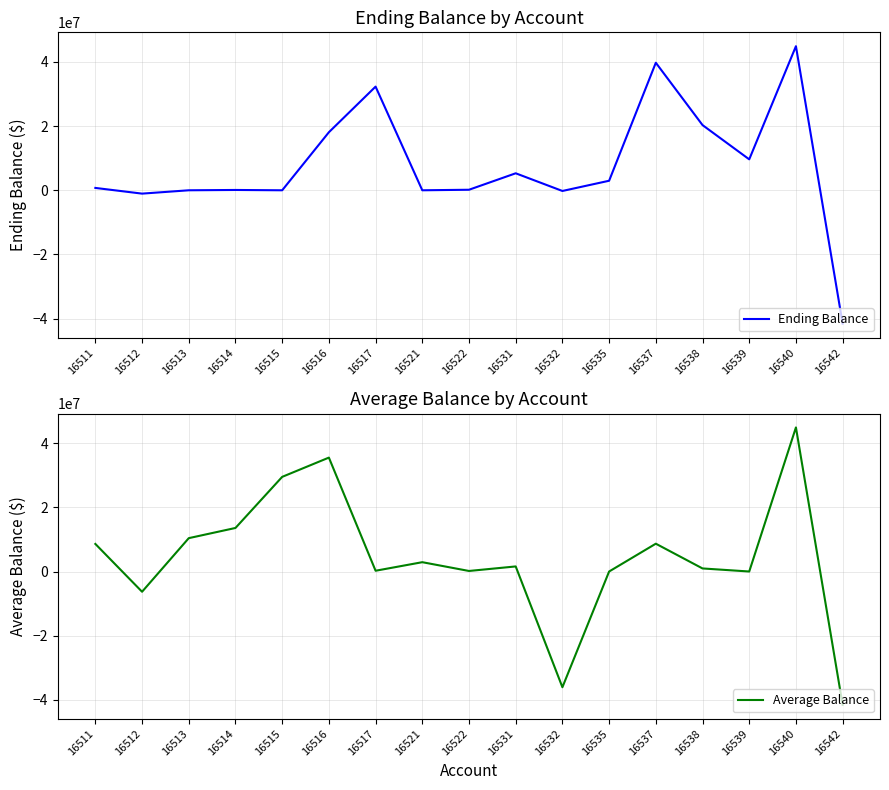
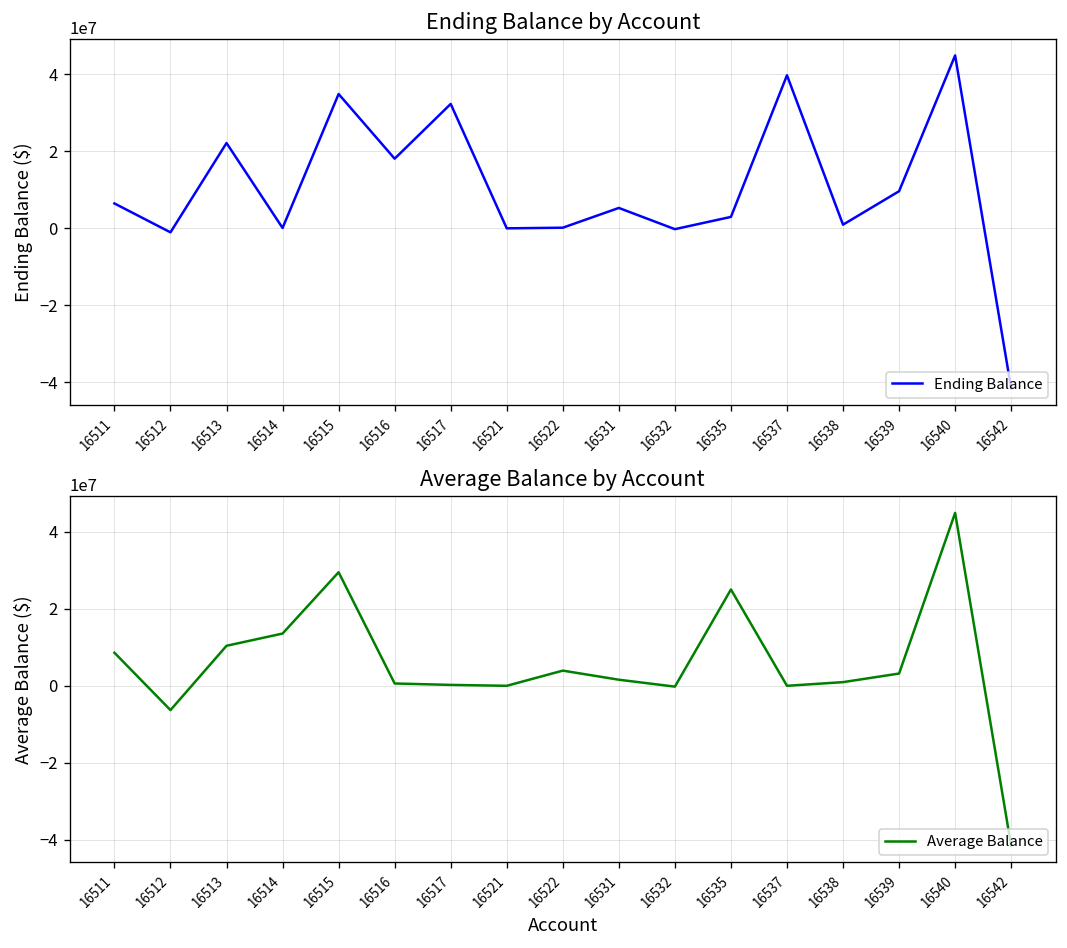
Ending Balance by Account, 16511: 1000000 -> 6000000
Ending Balance by Account, 16513: 0 -> 22000000
Ending Balance by Account, 16515: 0 -> 35000000
Ending Balance by Account, 16538: 20000000 -> 1000000
Average Balance by Account, 16516: 36000000 -> 1000000
Average Balance by Account, 16521: 3000000 -> 0
Average Balance by Account, 16522: 0 -> 4000000
Average Balance by Account, 16532: -36000000 -> 0
Average Balance by Account, 16535: 0 -> 25000000
Average Balance by Account, 16537: 9000000 -> 0
Average Balance by Account, 16539: 0 -> 3000000
